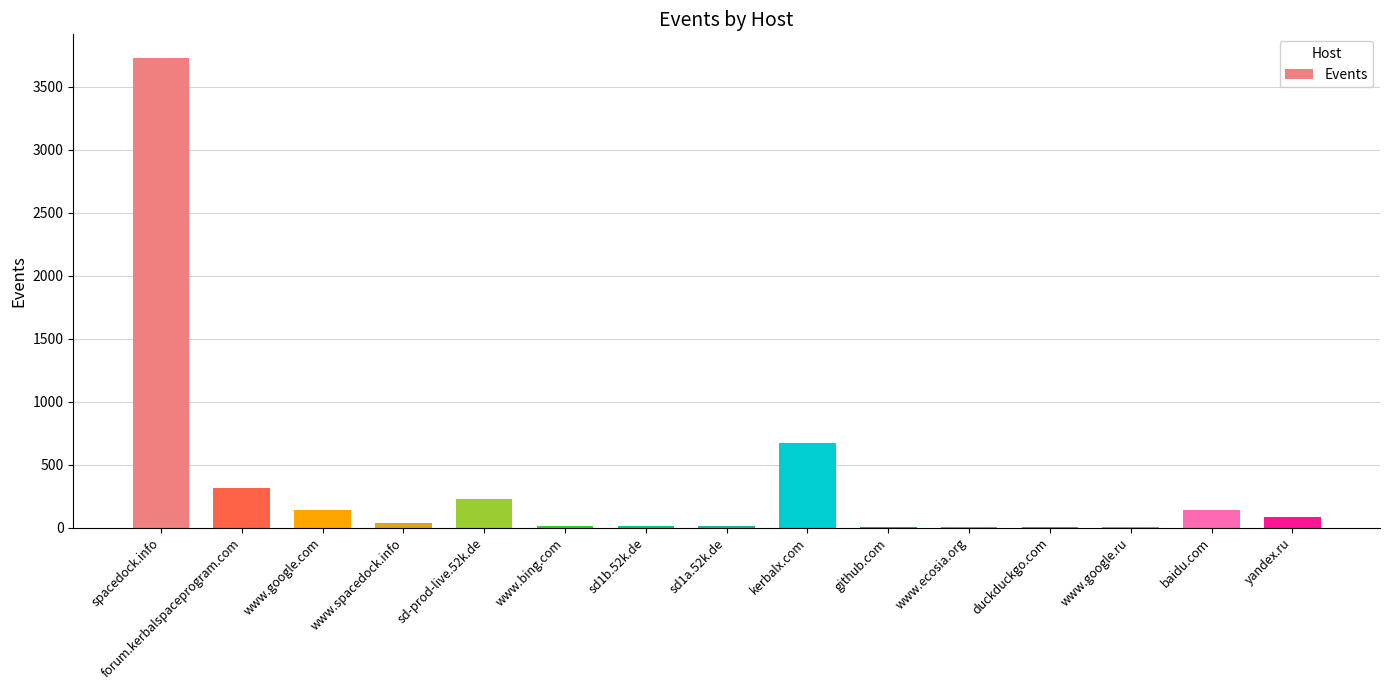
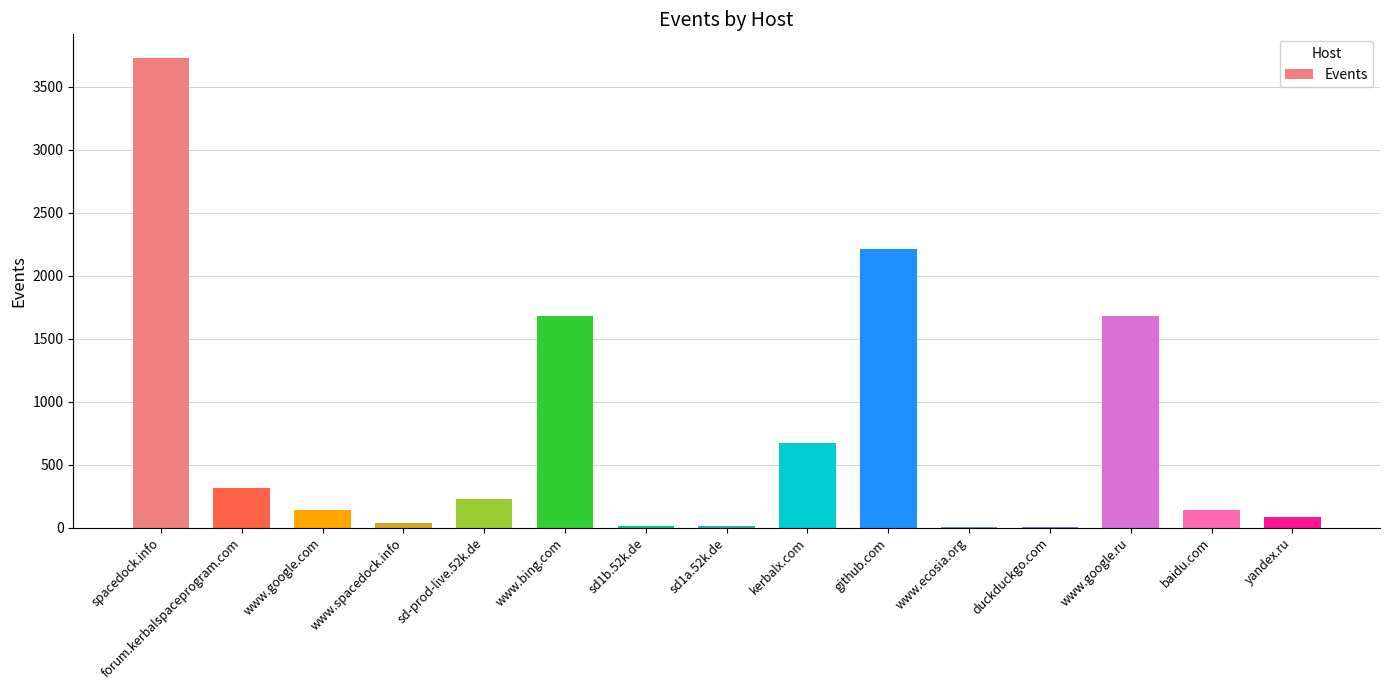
www.bing.com: 20 -> 1680
github.com: 10 -> 2210
www.google.ru: 0 -> 1680
